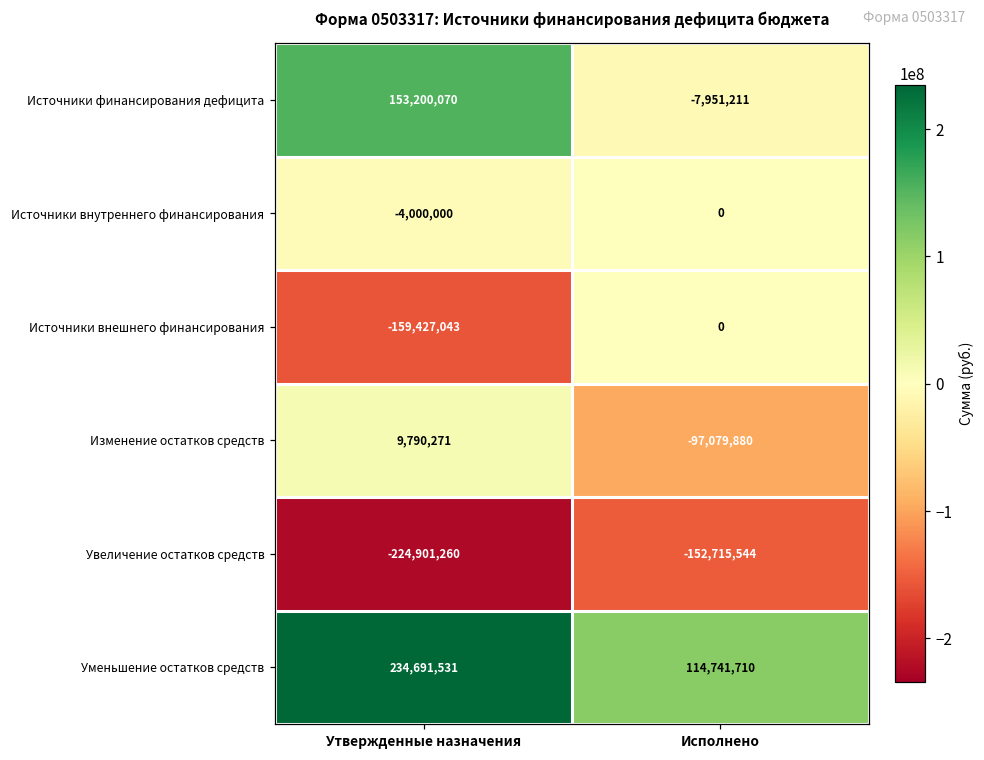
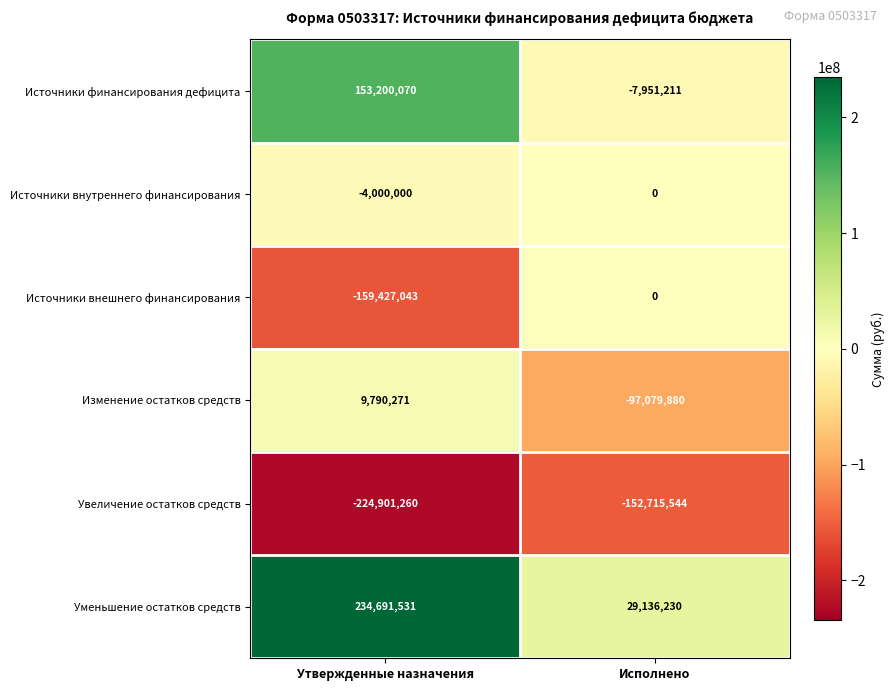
Уменьшение остатков средств, Исполнено: 114,741,710 -> 29,136,230
